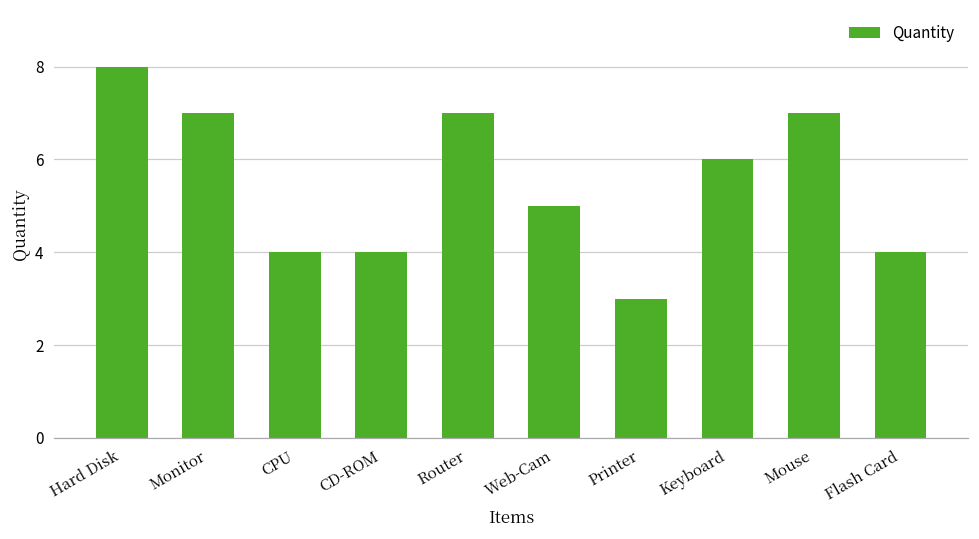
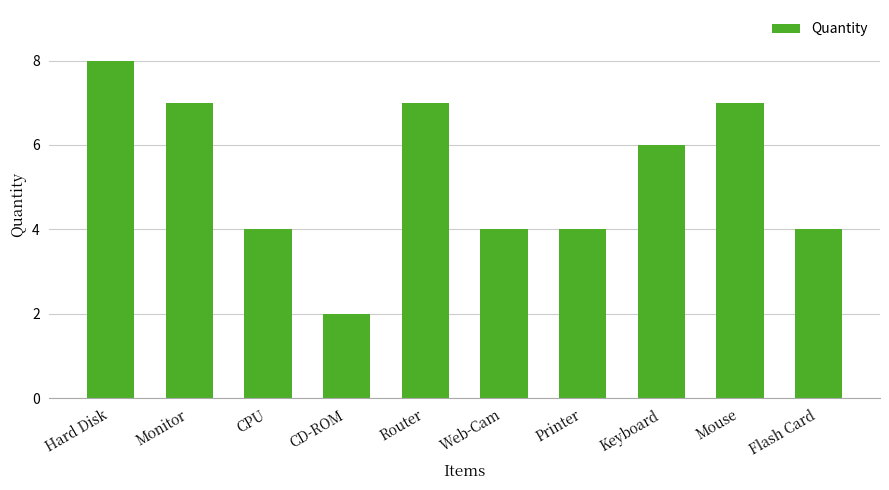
CD-ROM: 4 -> 2
Web-Cam: 5 -> 4
Printer: 3 -> 4
